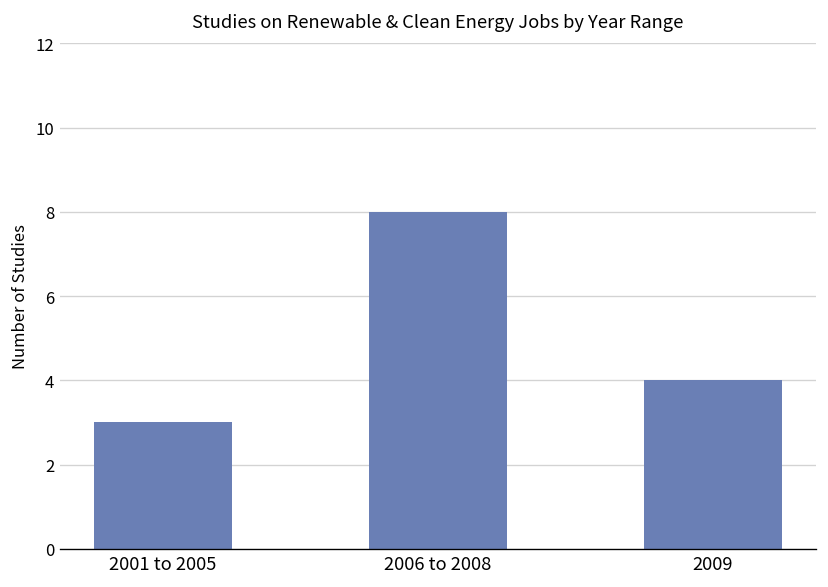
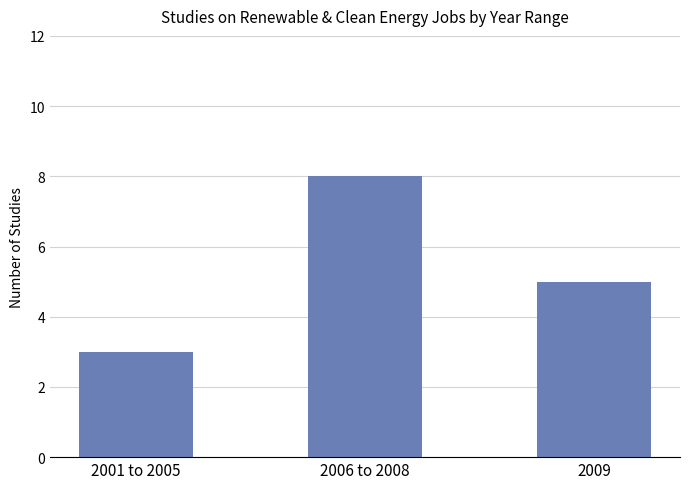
2009: 4 -> 5
